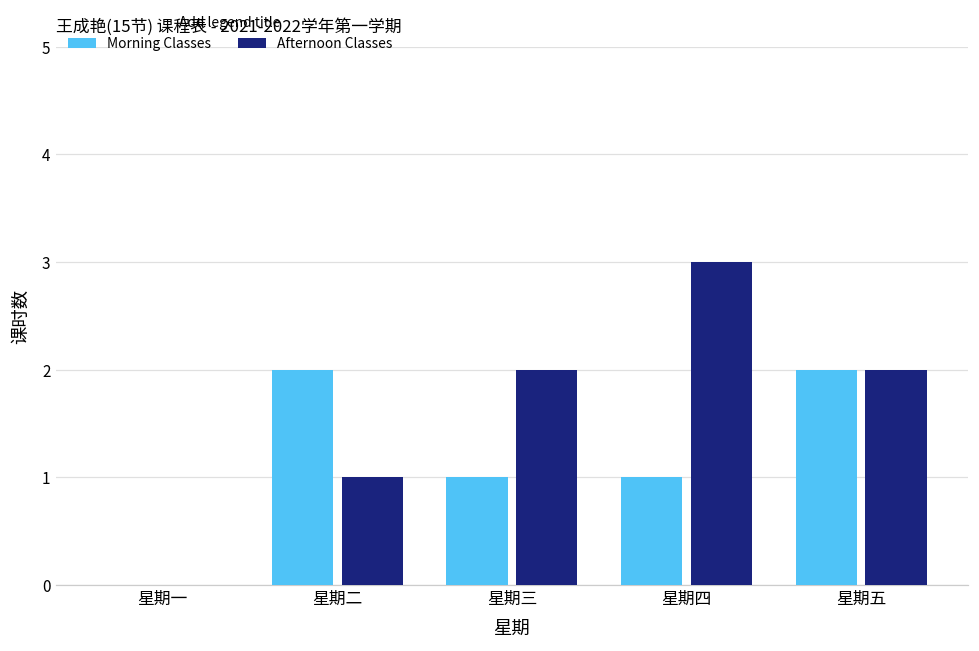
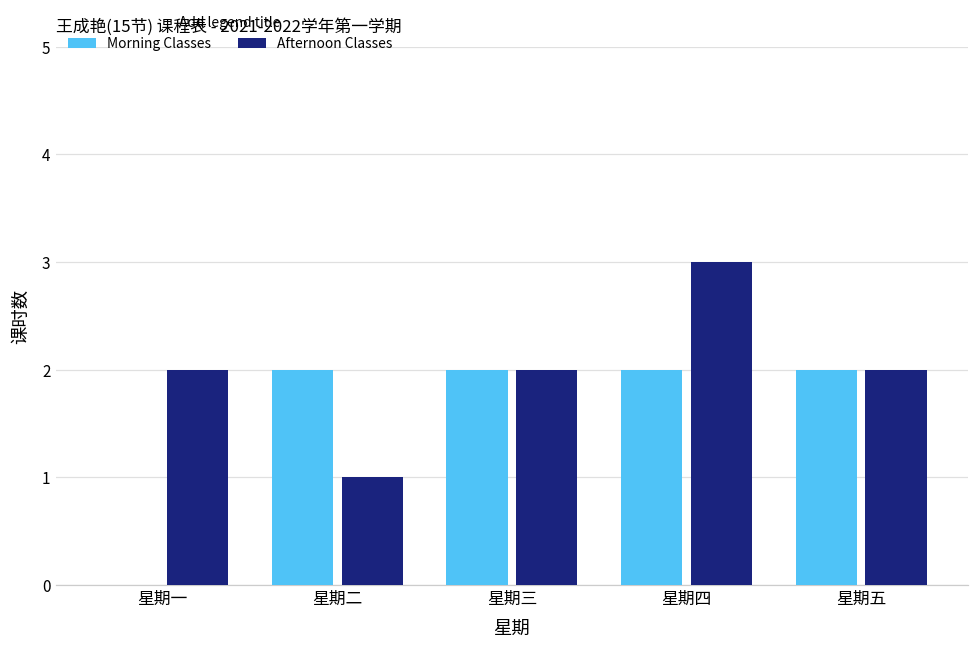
Afternoon Classes, 星期一: 0 -> 2
Morning Classes, 星期三: 1 -> 2
Morning Classes, 星期四: 1 -> 2
